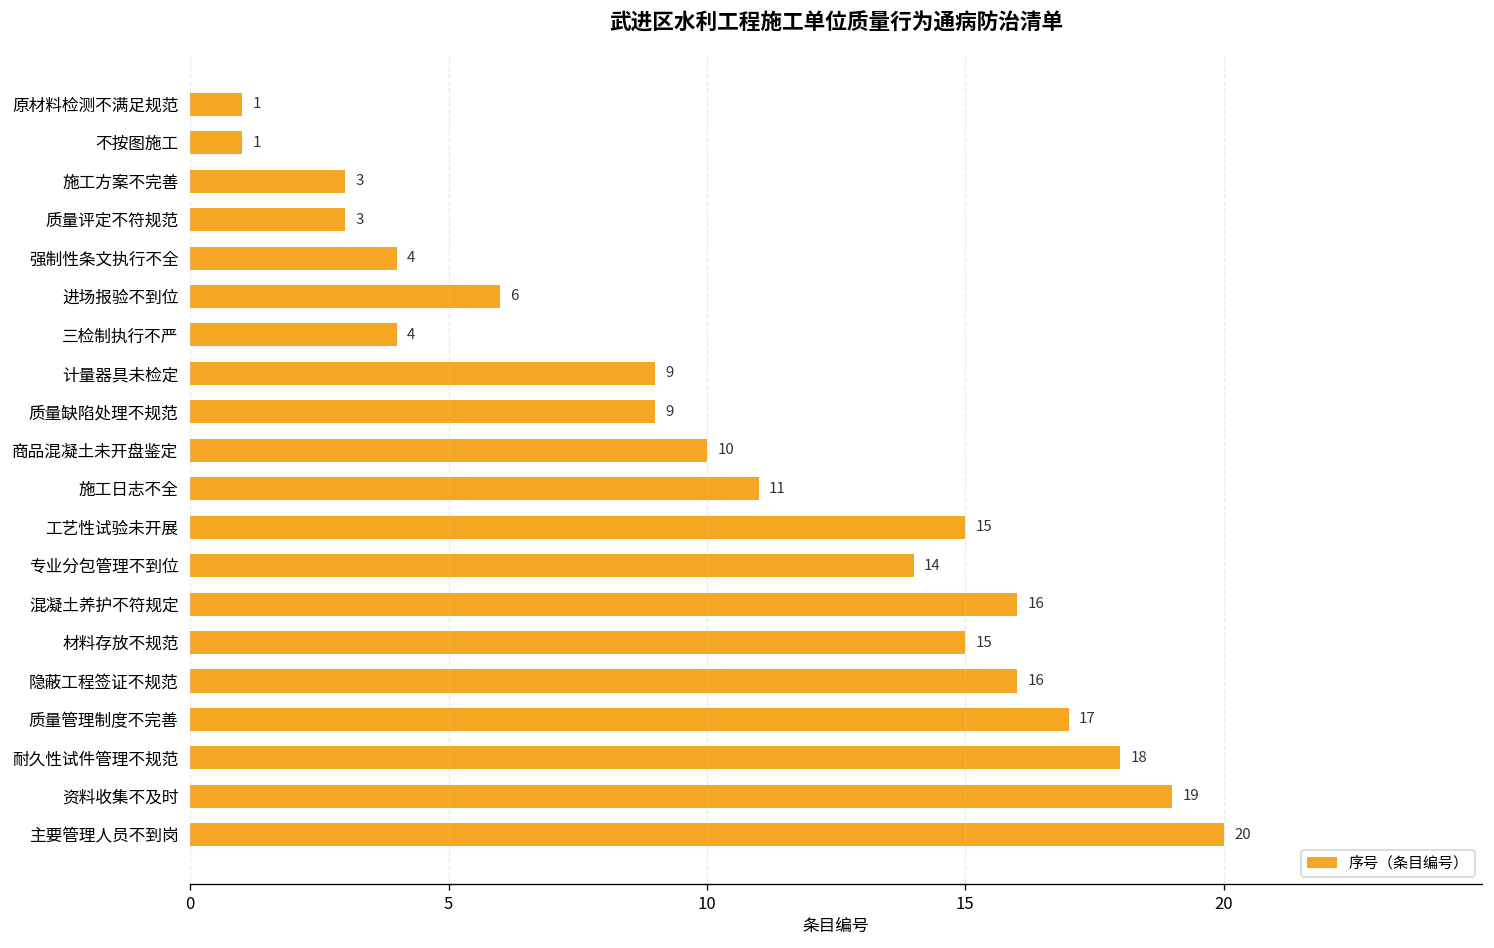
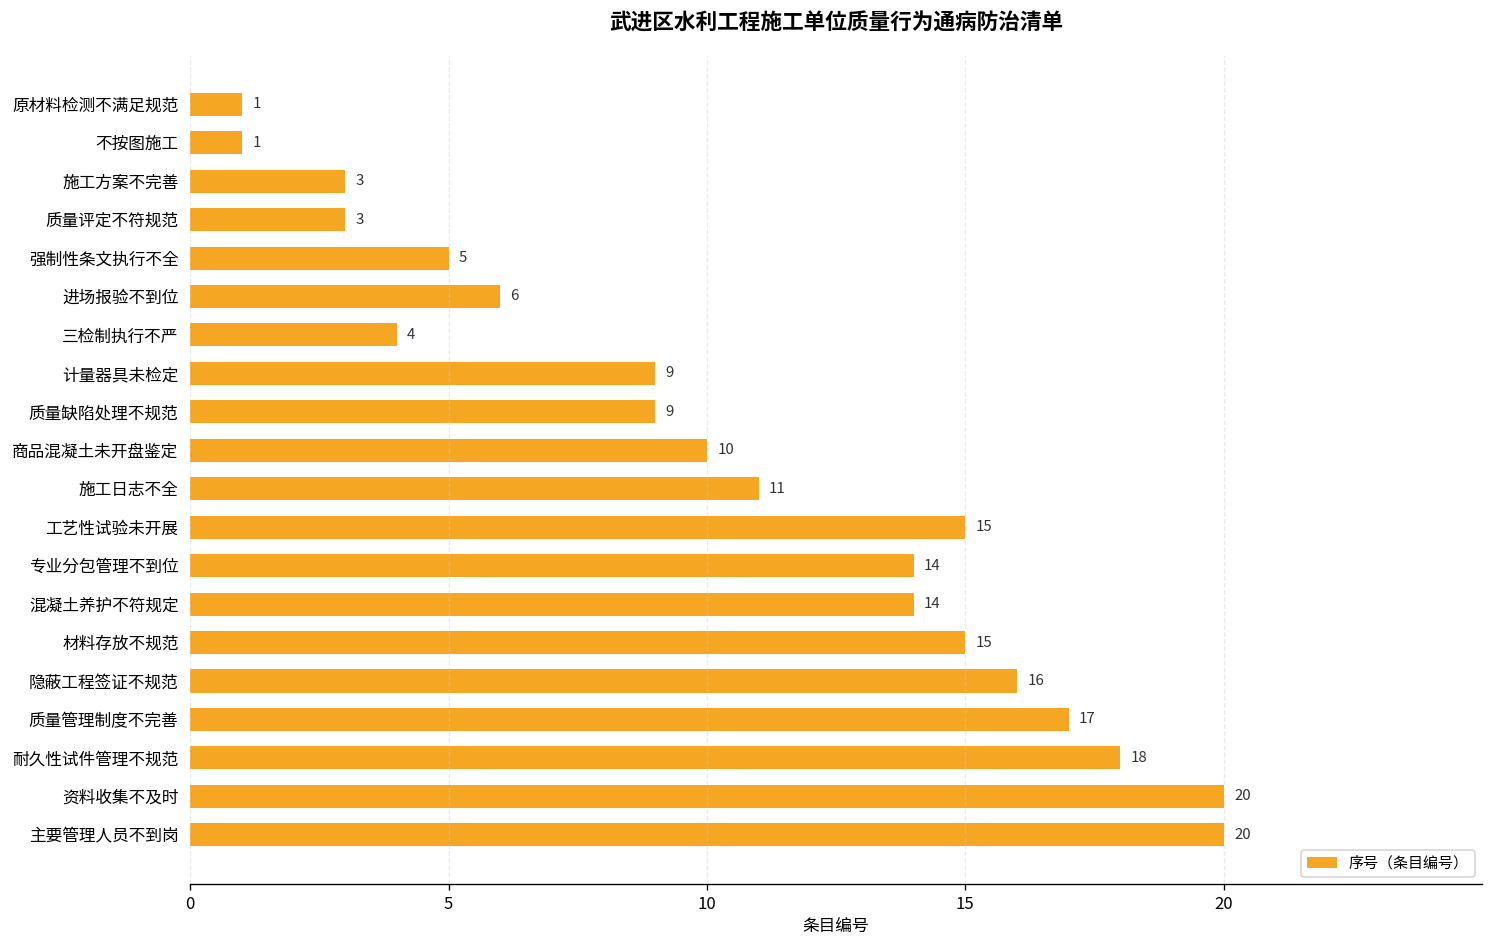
强制性条文执行不全: 4 -> 5
混凝土养护不符规定: 16 -> 14
资料收集不及时: 19 -> 20
